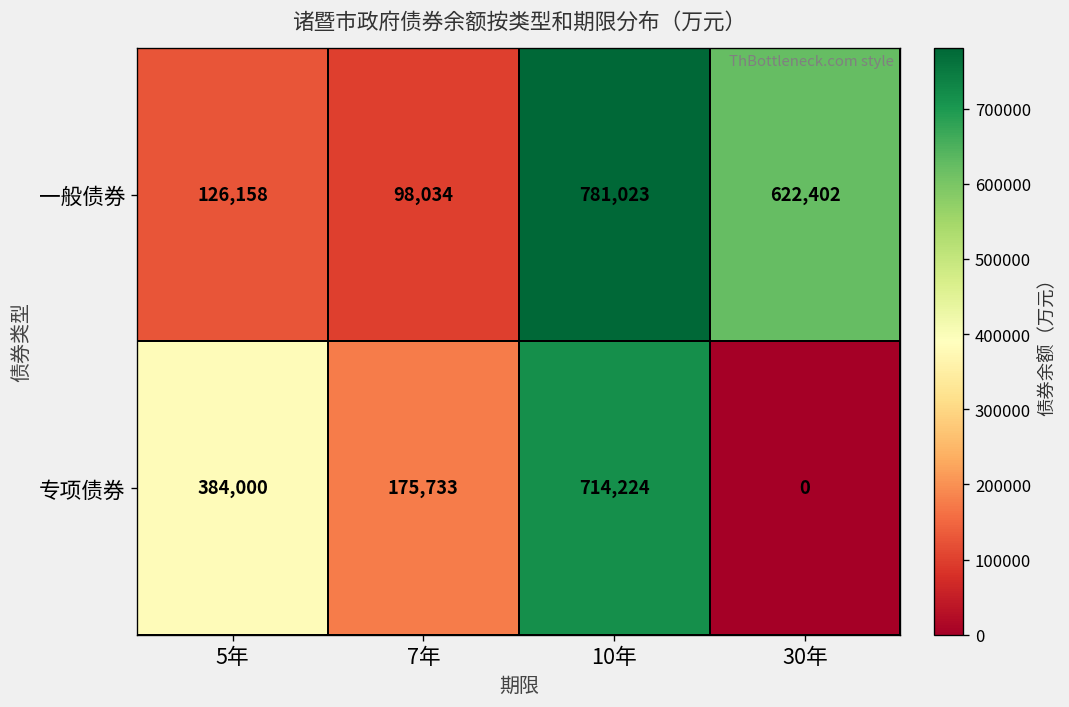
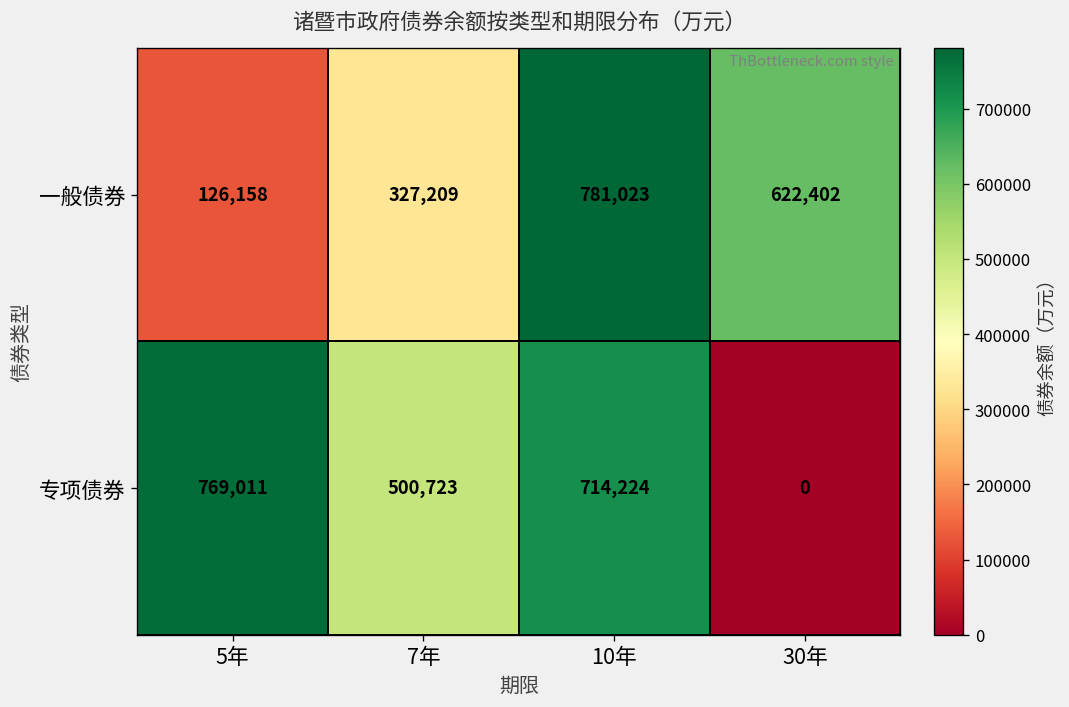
一般债券, 7年: 98,034 -> 327,209
专项债券, 5年: 384,000 -> 769,011
专项债券, 7年: 175,733 -> 500,723
